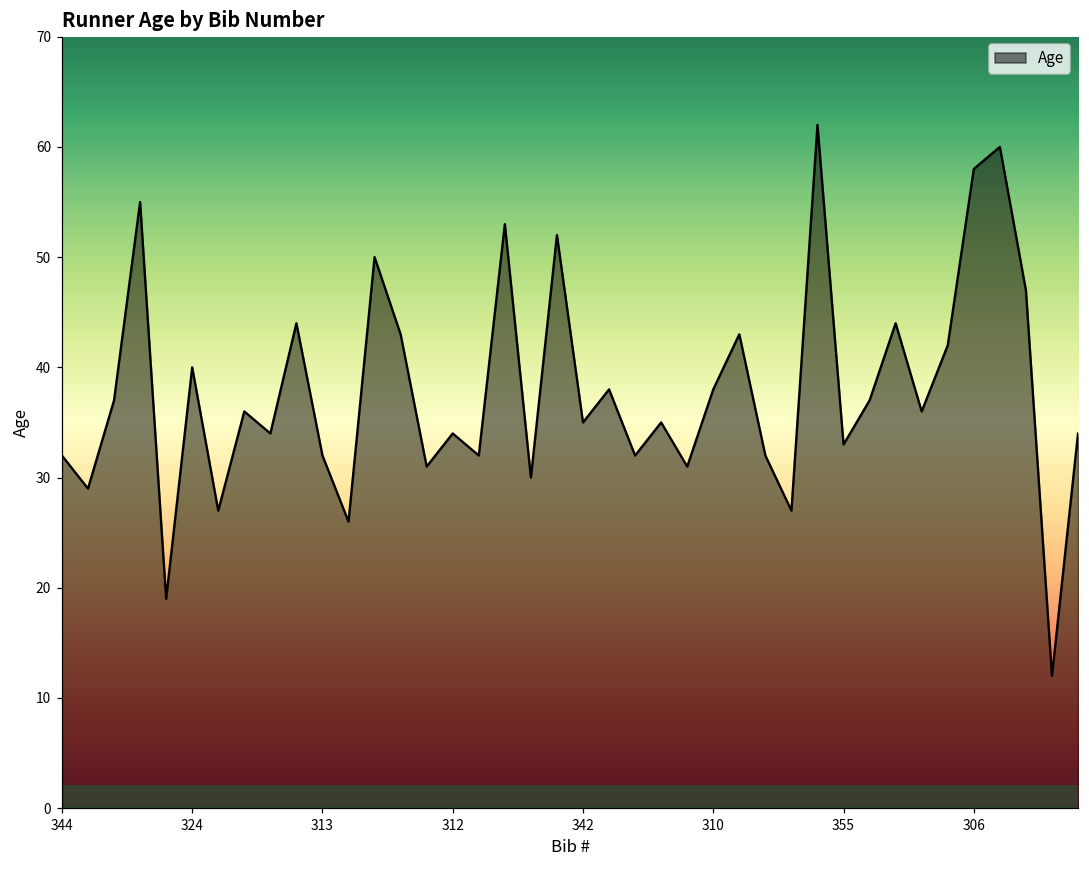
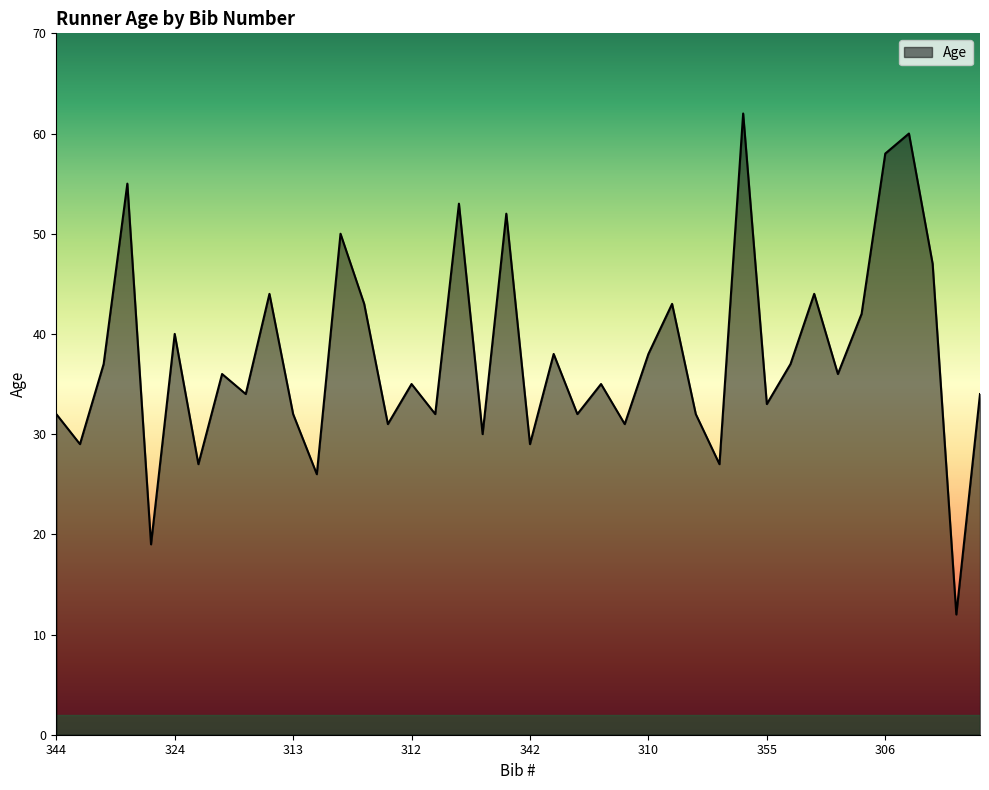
312: 34 -> 35
342: 35 -> 29
